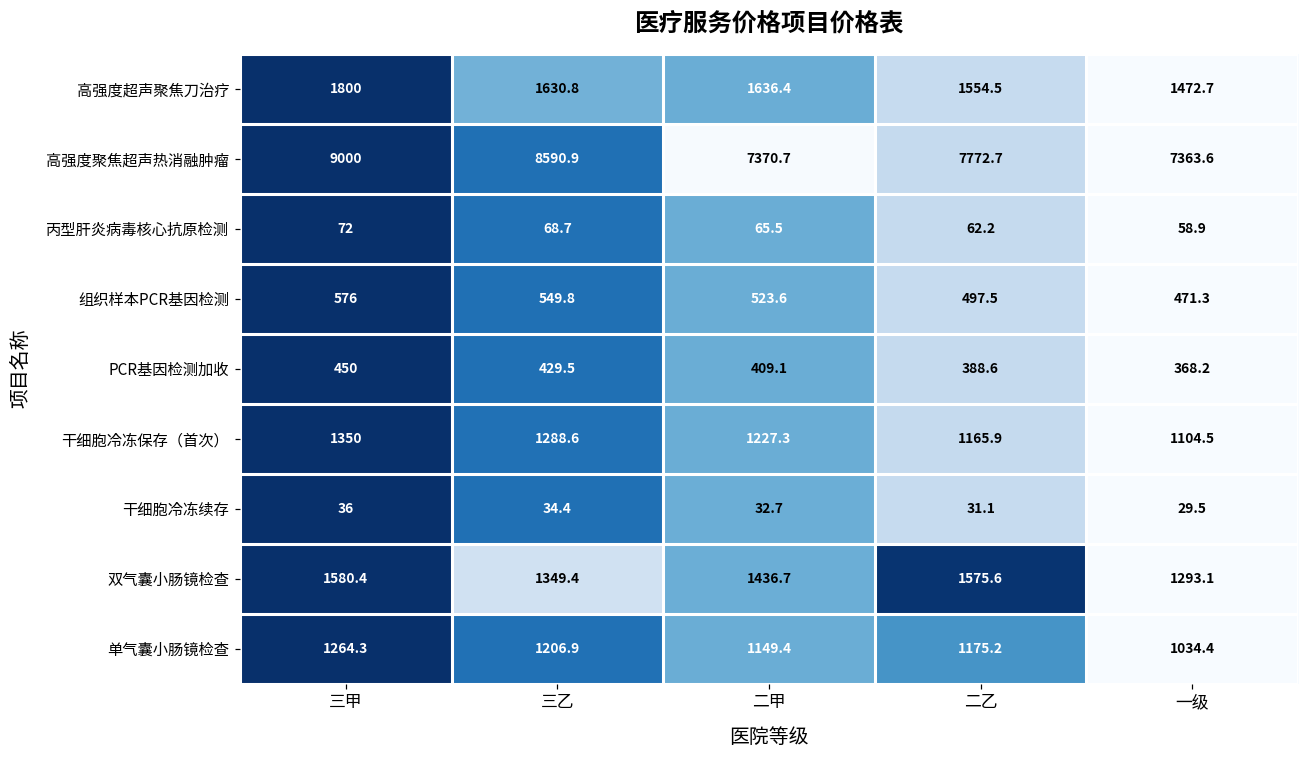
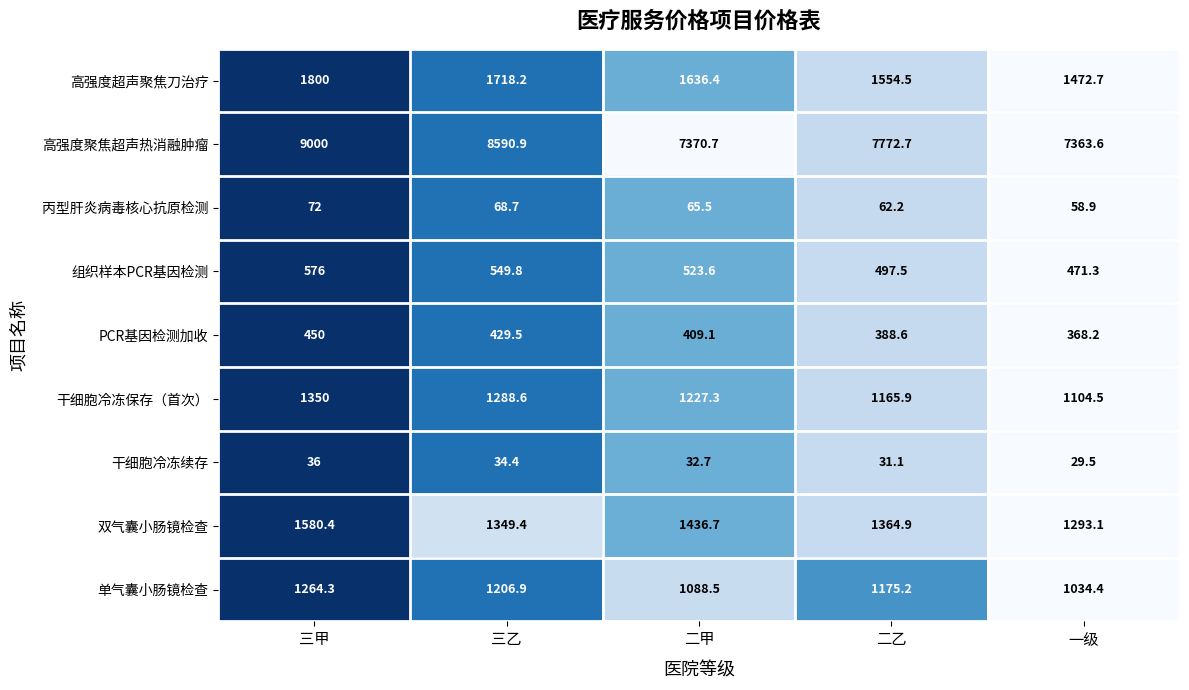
高强度超声聚焦刀治疗, 三乙: 1630.8 -> 1718.2
双气囊小肠镜检查, 二乙: 1575.6 -> 1364.9
单气囊小肠镜检查, 二甲: 1149.4 -> 1088.5
